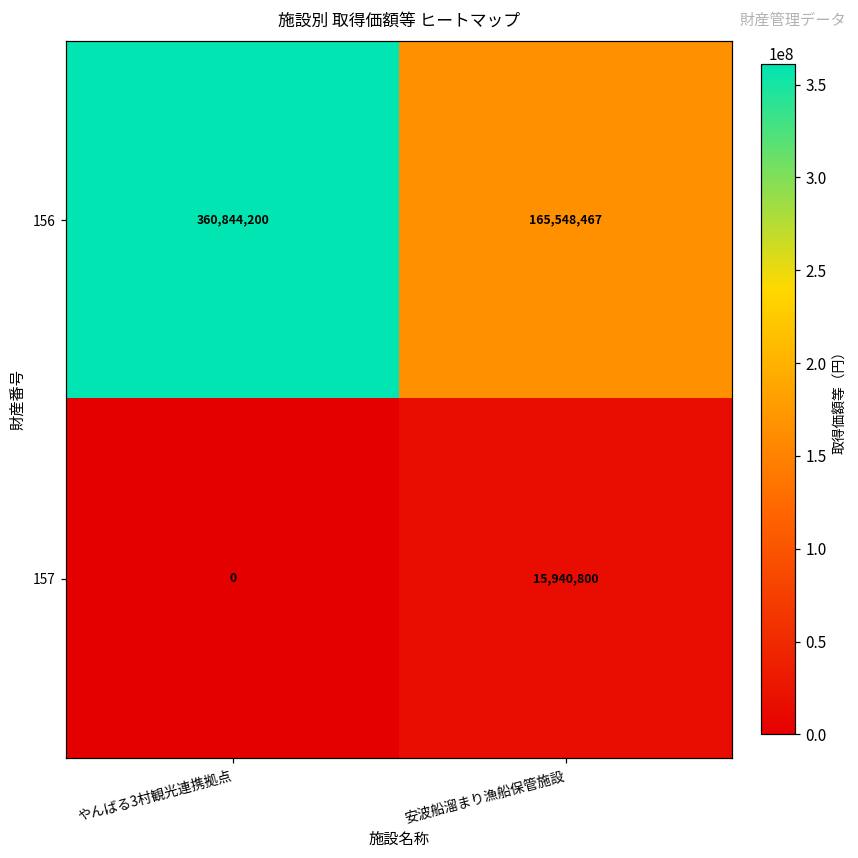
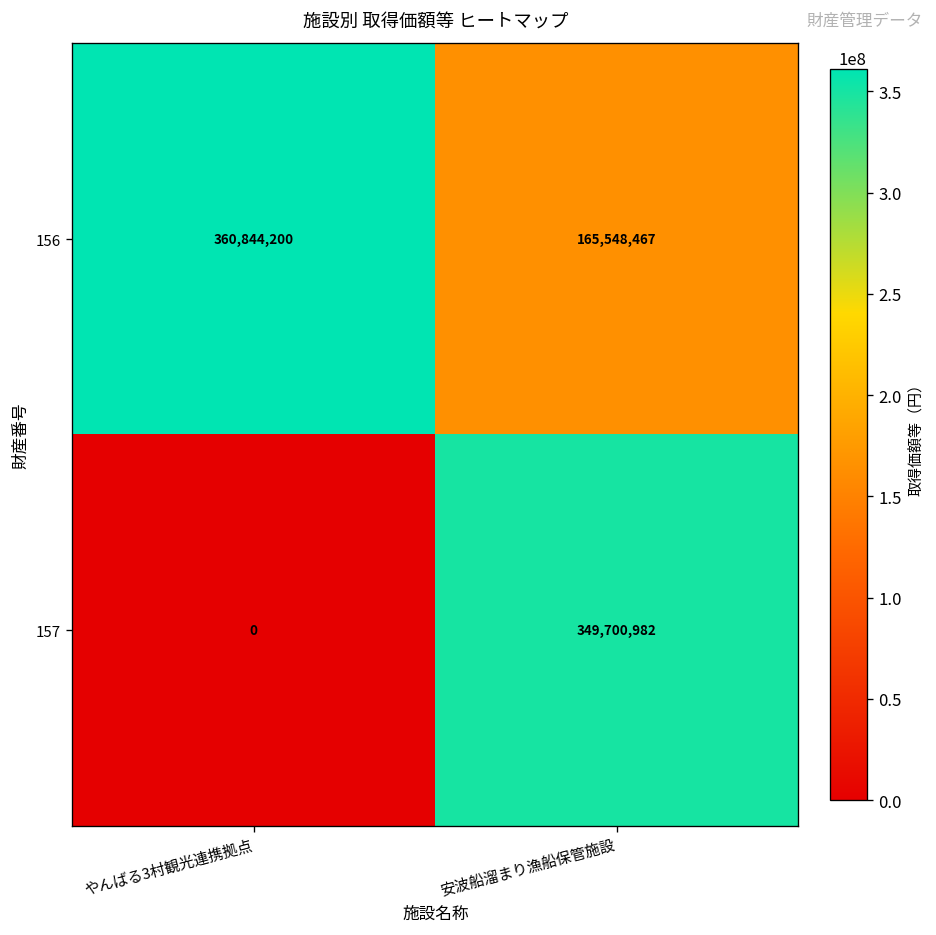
157, 安波船溜まり漁船保管施設: 15,940,800 -> 349,700,982
